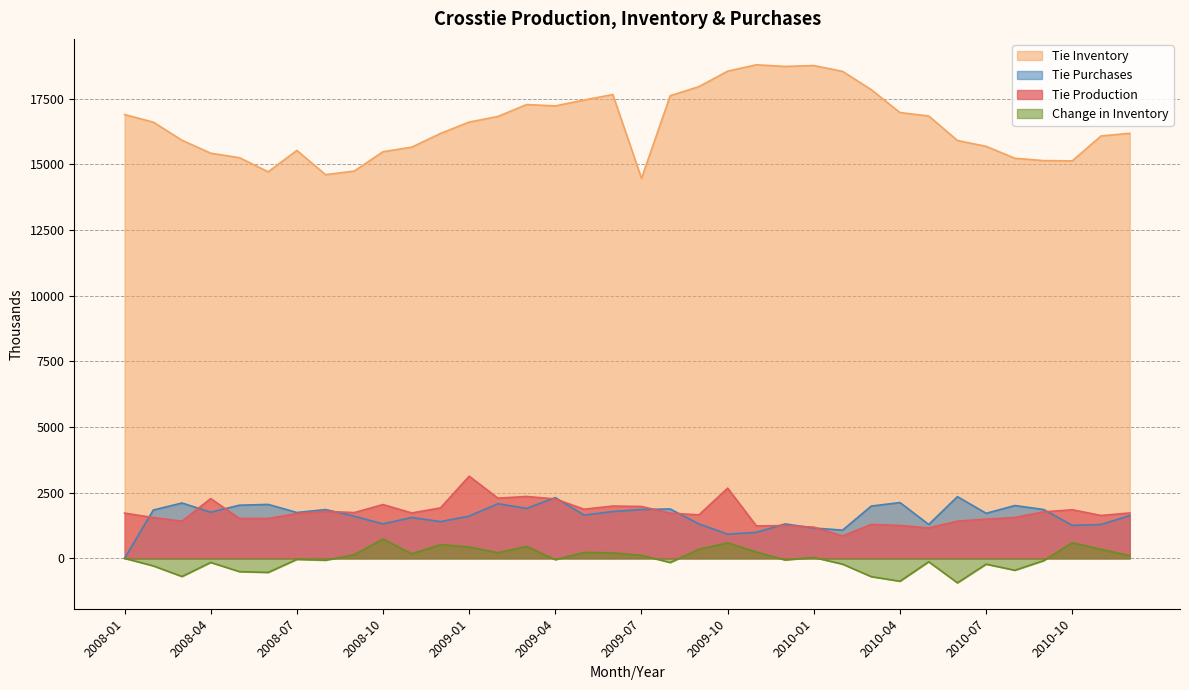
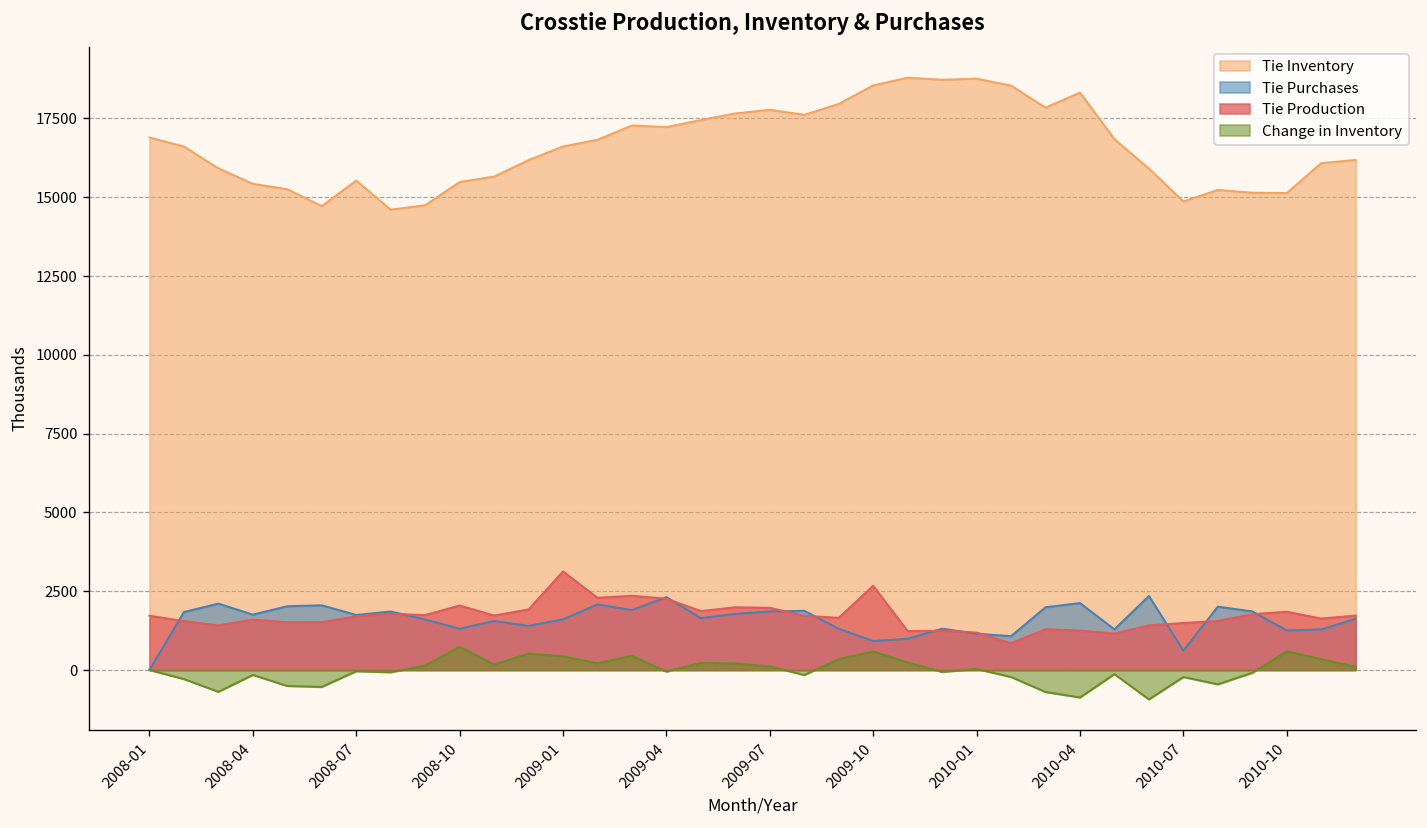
Tie Production, 2008-04: 2300 -> 1600
Tie Inventory, 2009-07: 14500 -> 17800
Tie Inventory, 2010-04: 17000 -> 18300
Tie Inventory, 2010-07: 15700 -> 14900
Tie Purchases, 2010-07: 1700 -> 600
